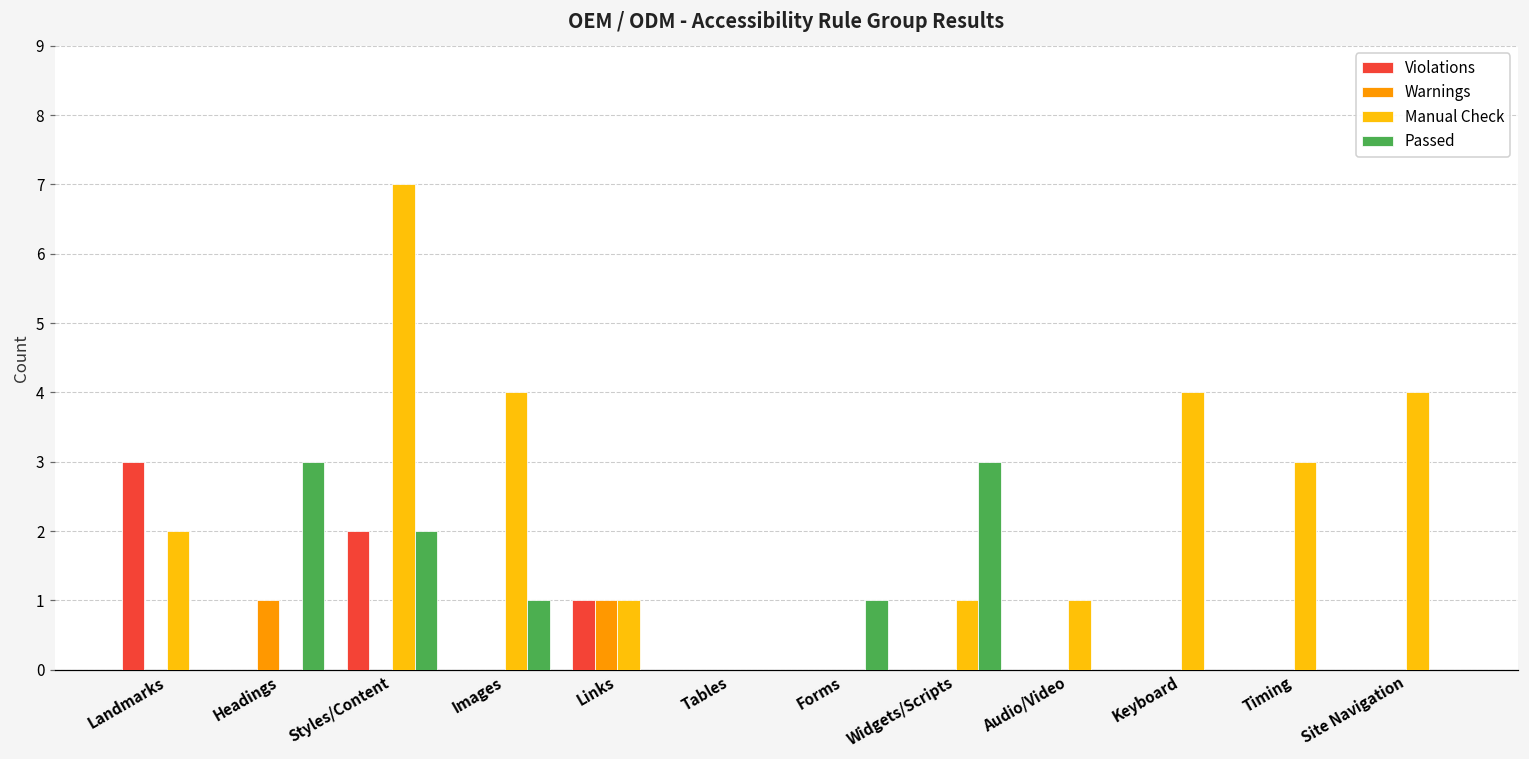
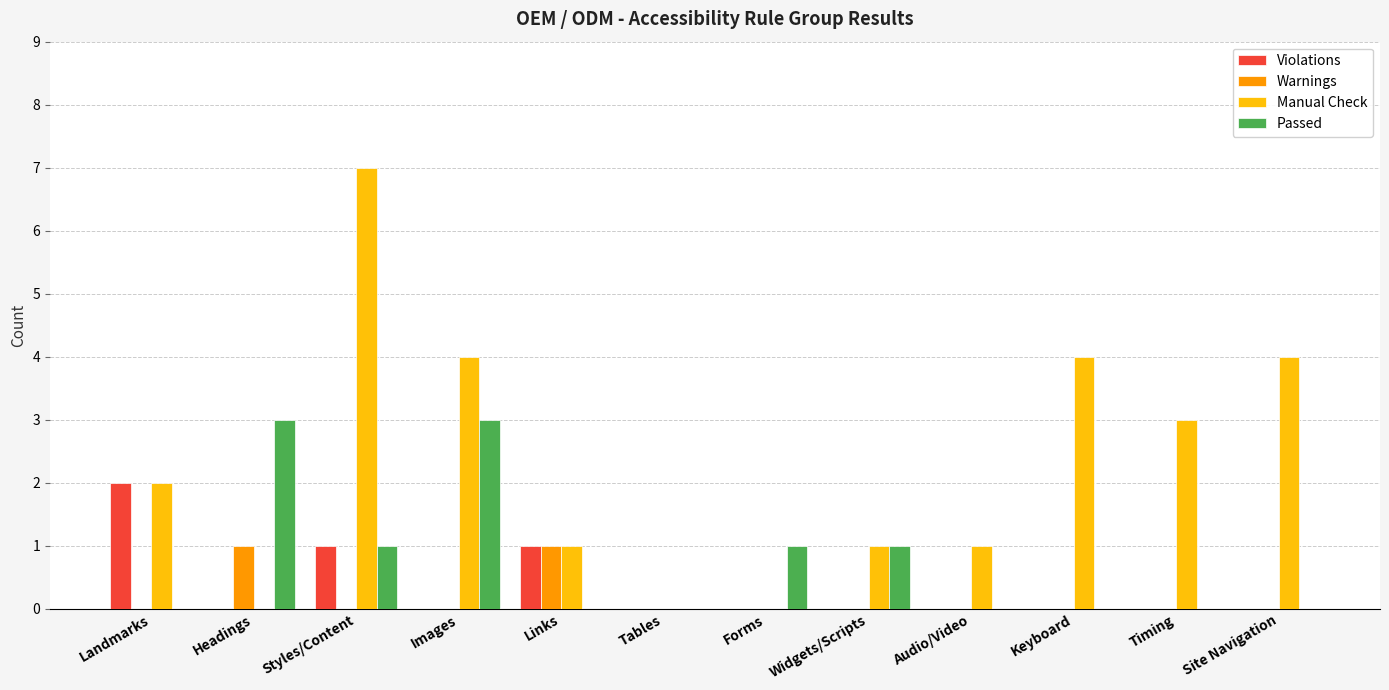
Violations, Landmarks: 3 -> 2
Violations, Styles/Content: 2 -> 1
Passed, Styles/Content: 2 -> 1
Passed, Images: 1 -> 3
Passed, Widgets/Scripts: 3 -> 1
